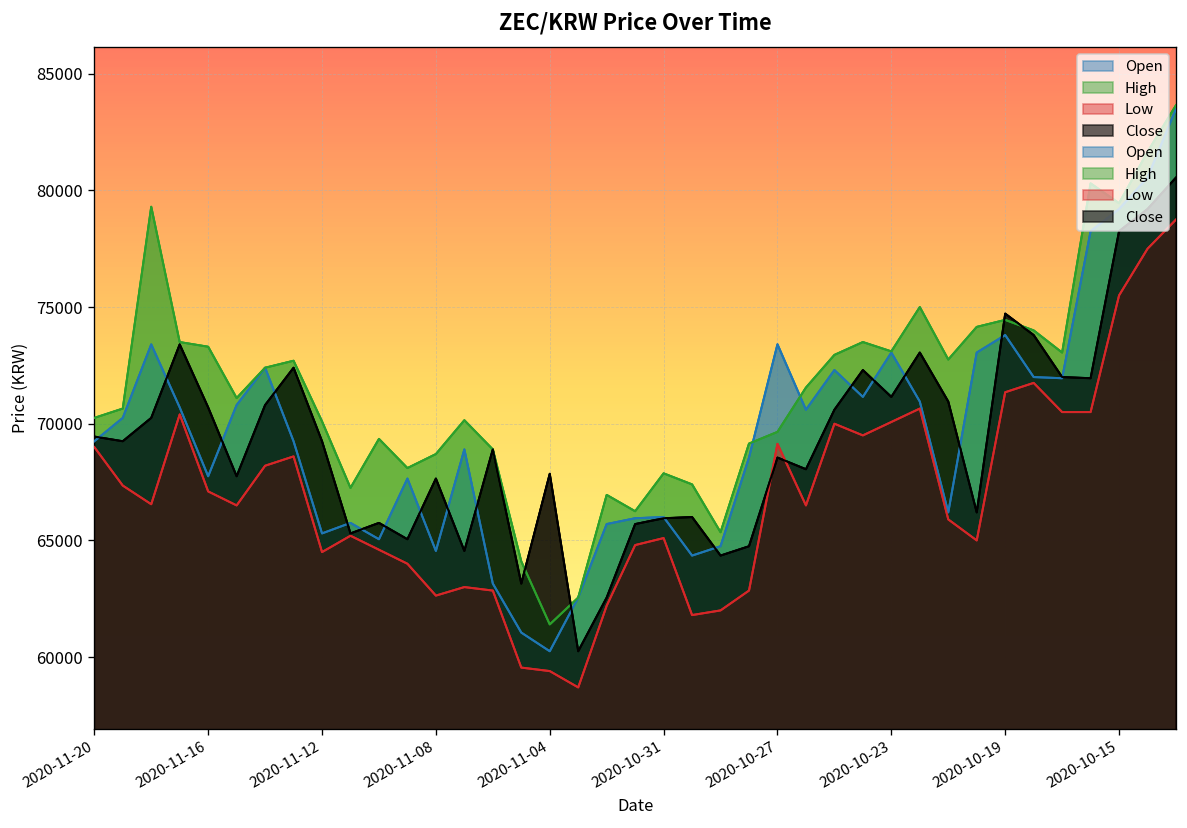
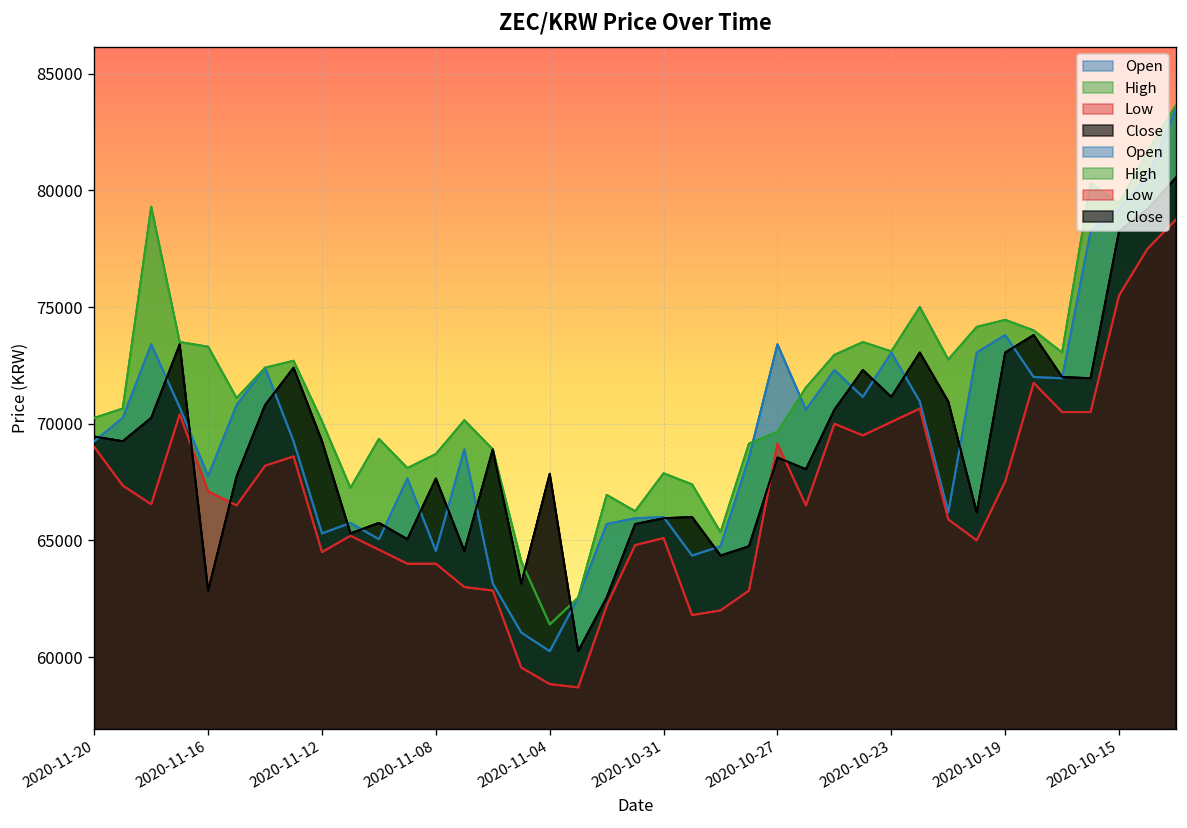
Close, 2020-11-16: 70700 -> 62800
Low, 2020-11-08: 62600 -> 64000
Low, 2020-11-04: 59400 -> 58800
Low, 2020-10-19: 71400 -> 67500
Close, 2020-10-19: 74700 -> 73100
